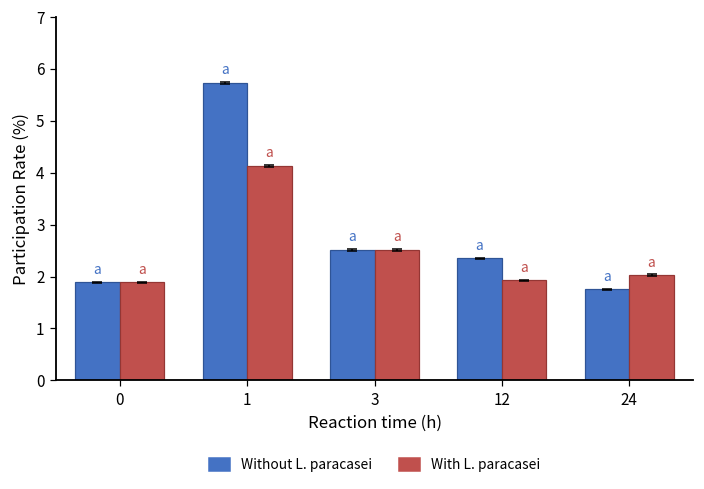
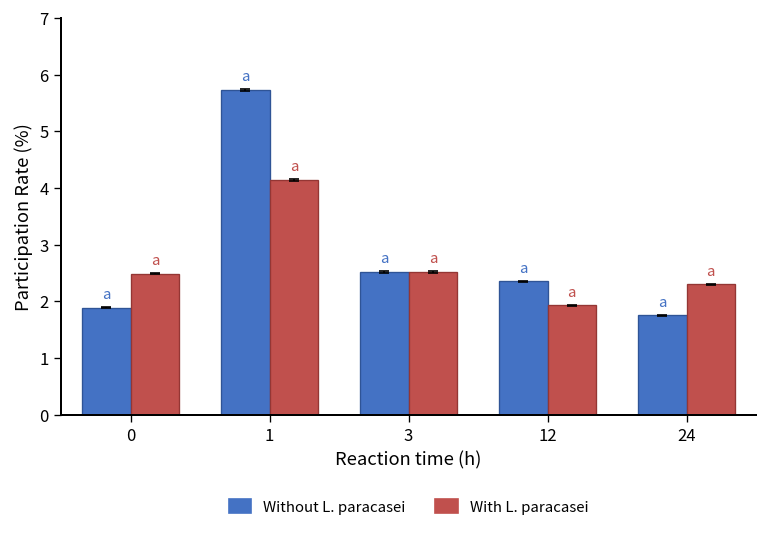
With L. paracasei, 0: 1.9 -> 2.5
With L. paracasei, 24: 2.0 -> 2.3
